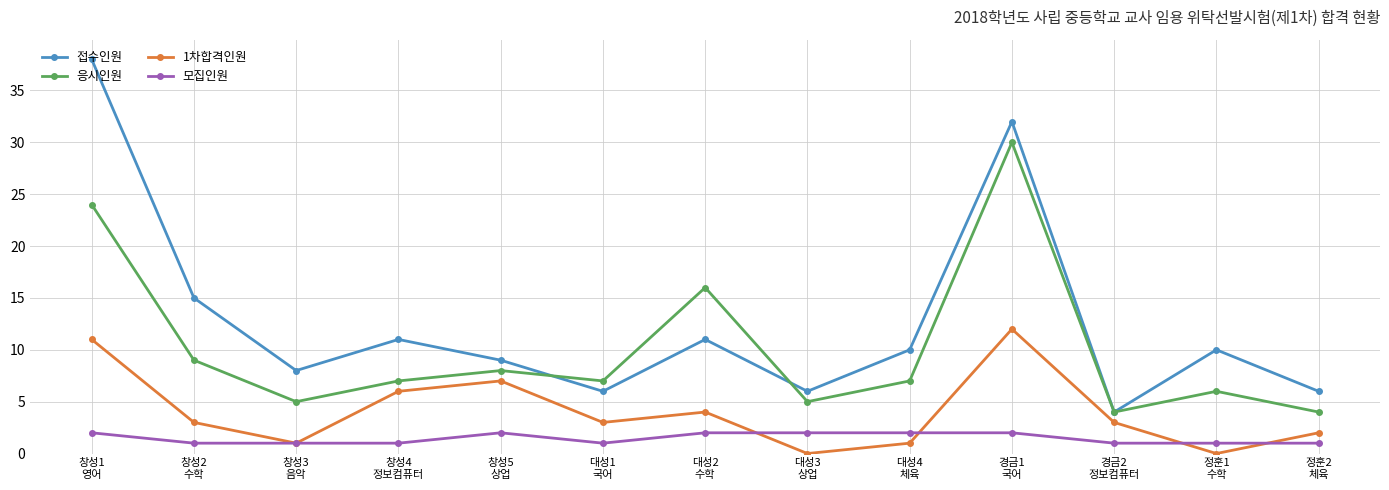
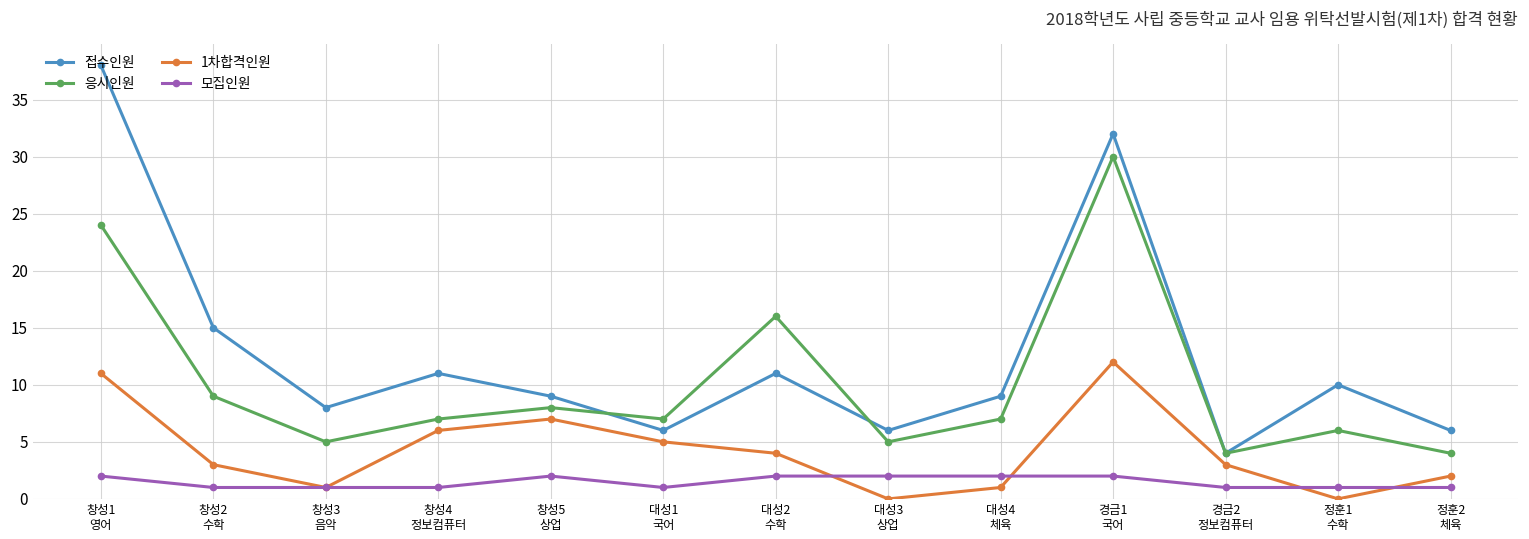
1차합격인원, 대성1 국어: 3 -> 5
접수인원, 대성4 체육: 10 -> 9
